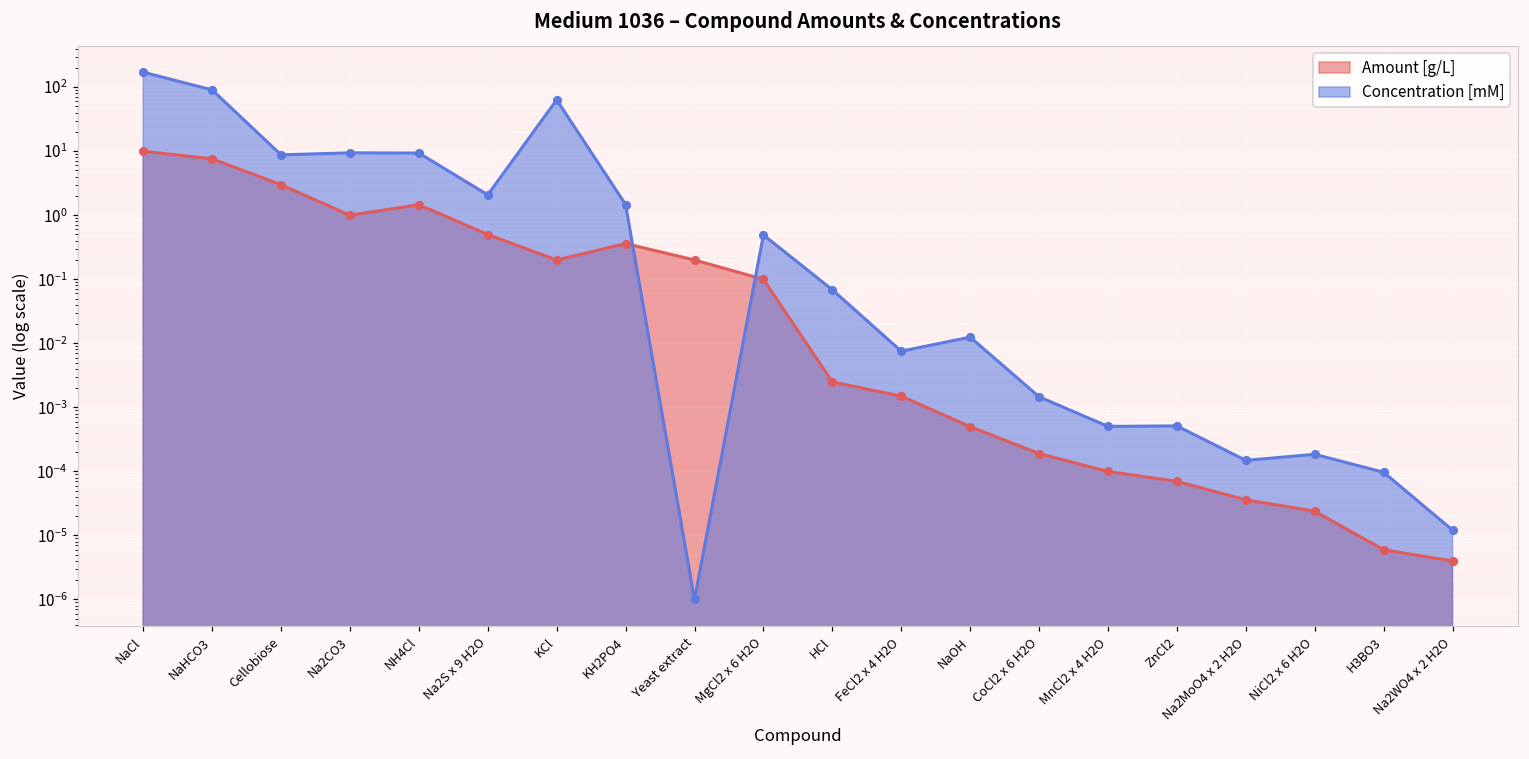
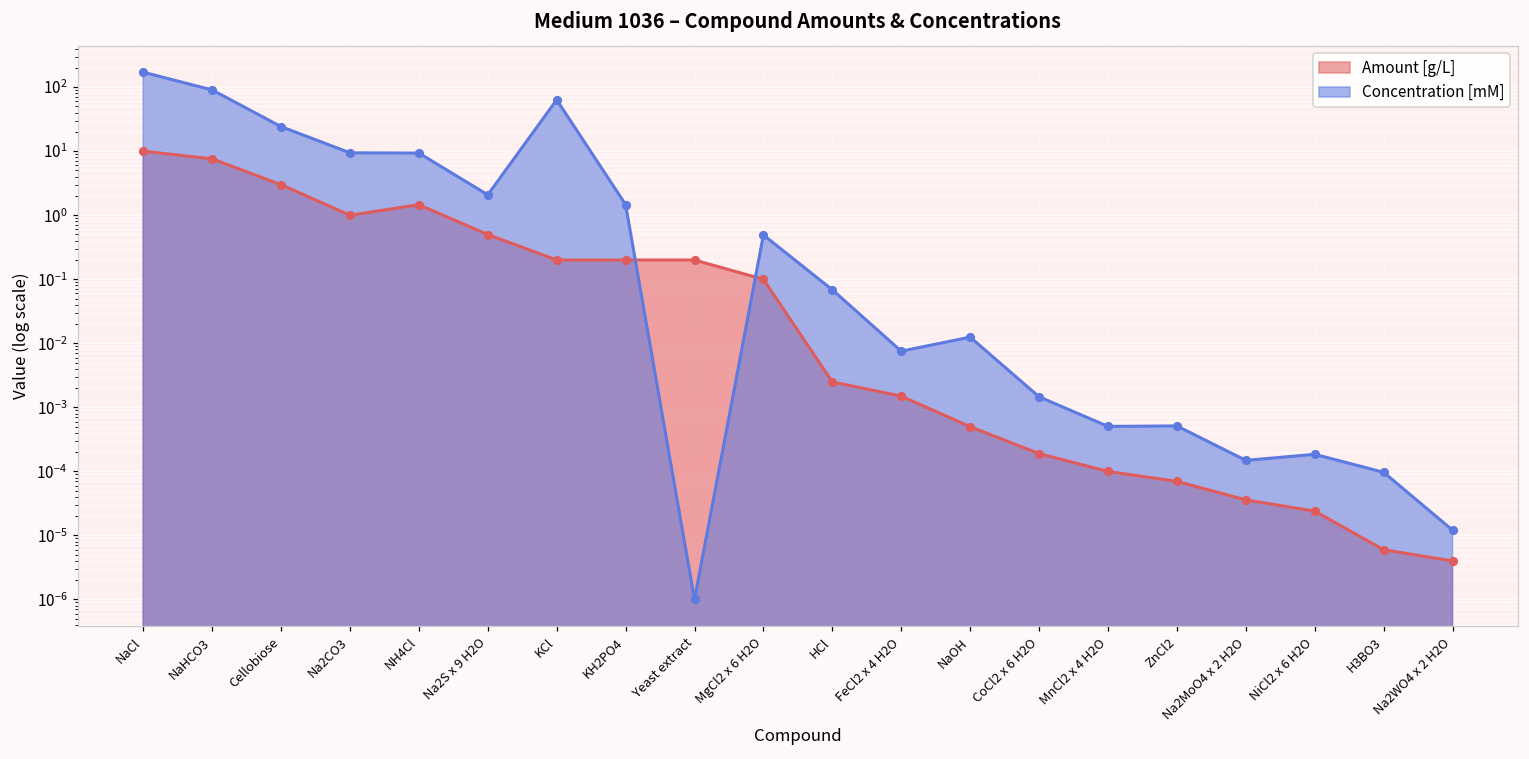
Concentration [mM], Cellobiose: 9 -> 24
Amount [g/L], KH2PO4: 0.4 -> 0.20
